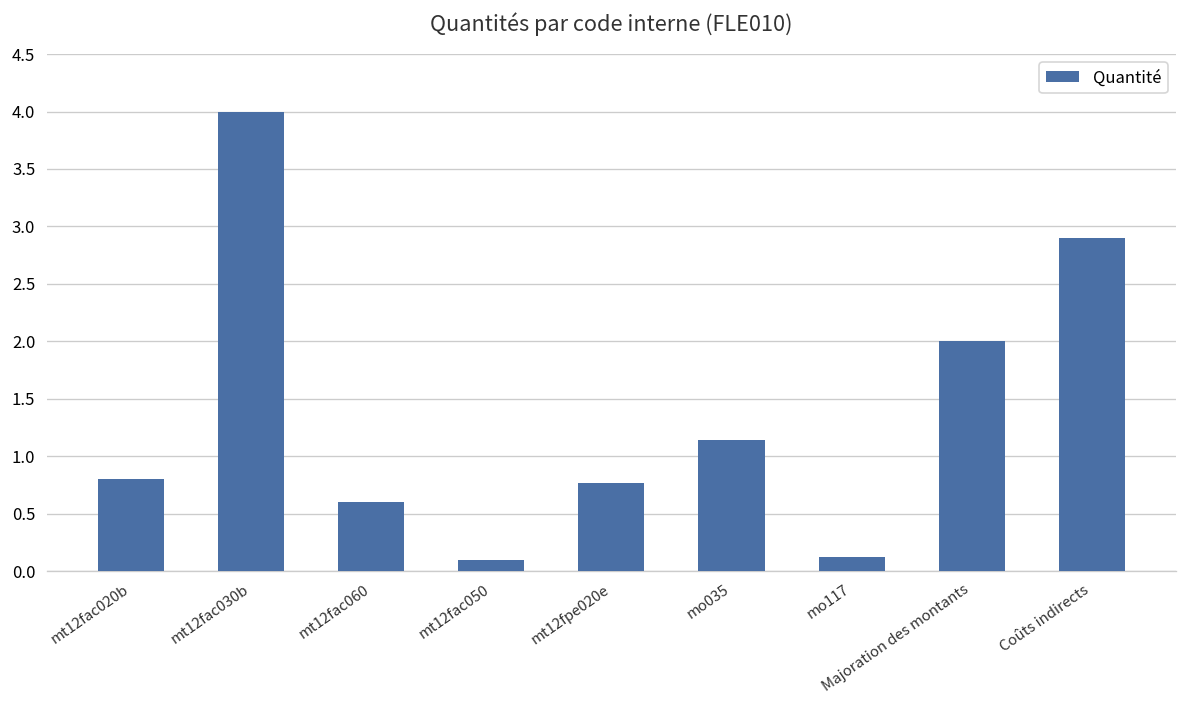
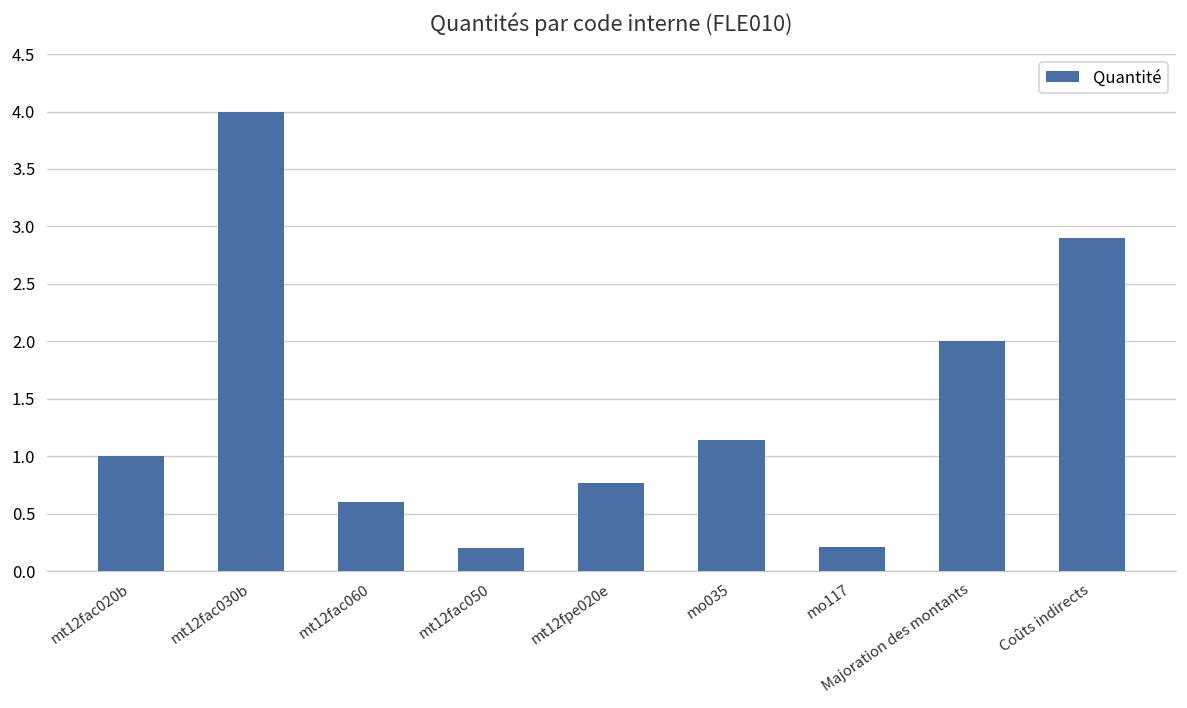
mt12fac020b: 0.8 -> 1.0
mt12fac050: 0.1 -> 0.2
mo117: 0.1 -> 0.2
